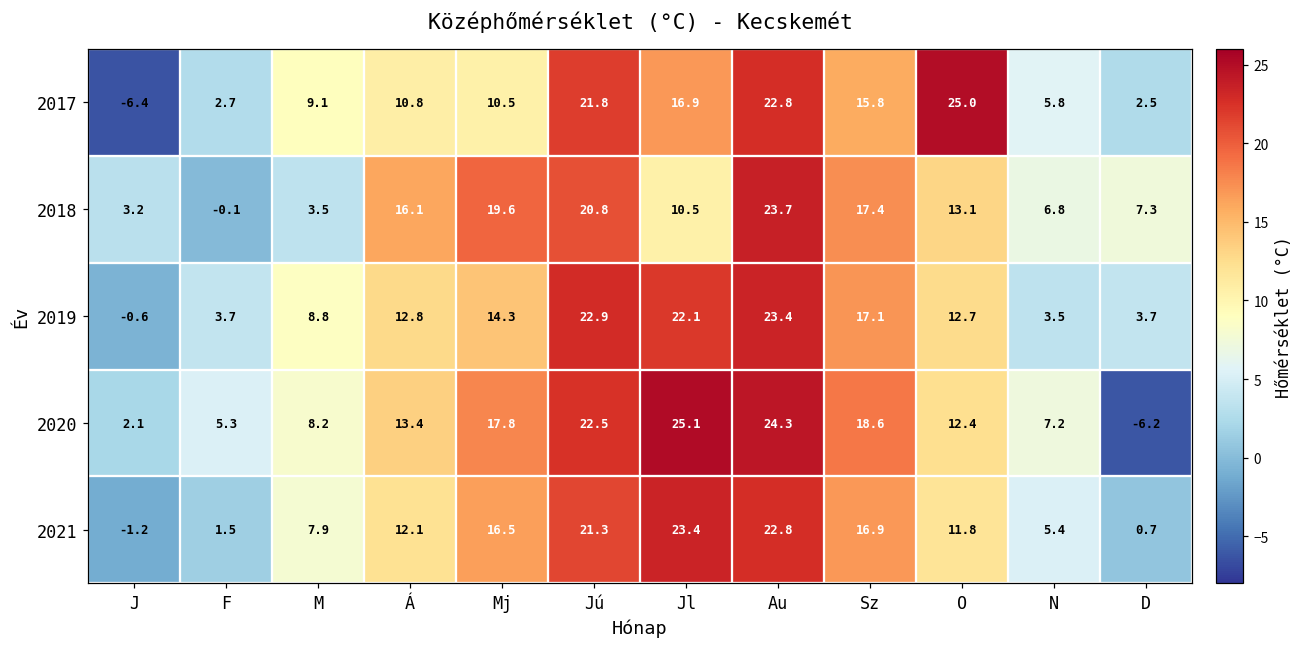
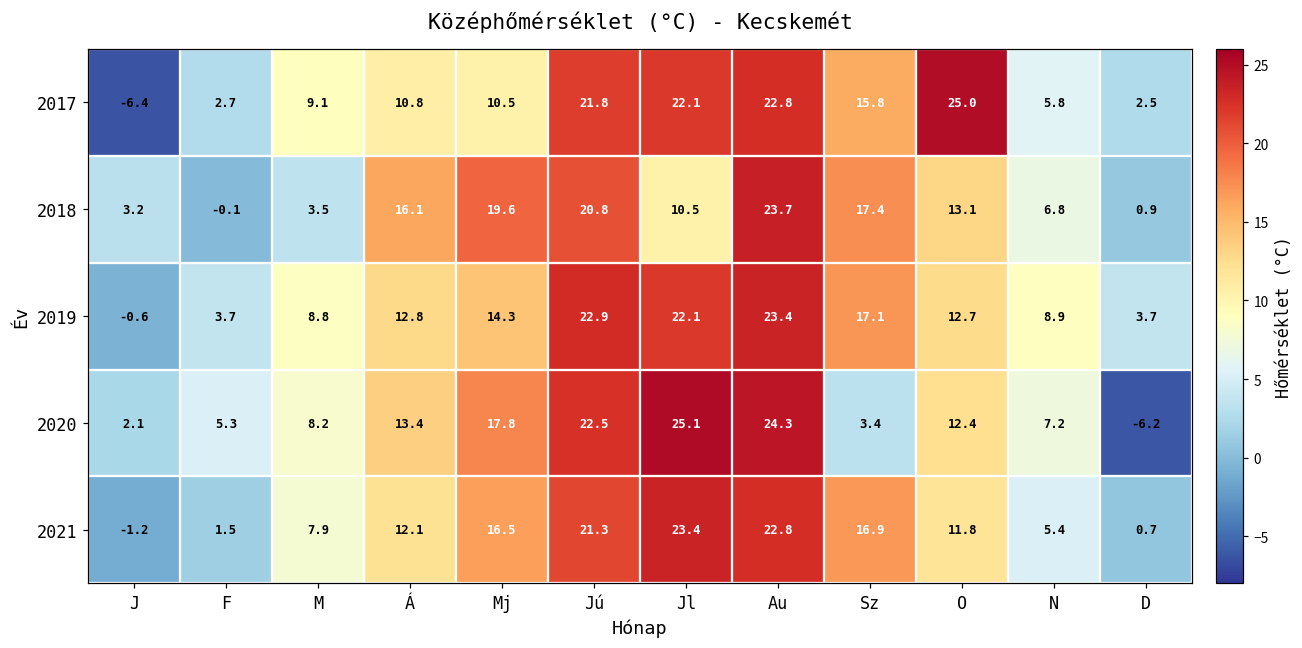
2017, Jl: 16.9 -> 22.1
2018, D: 7.3 -> 0.9
2019, N: 3.5 -> 8.9
2020, Sz: 18.6 -> 3.4
